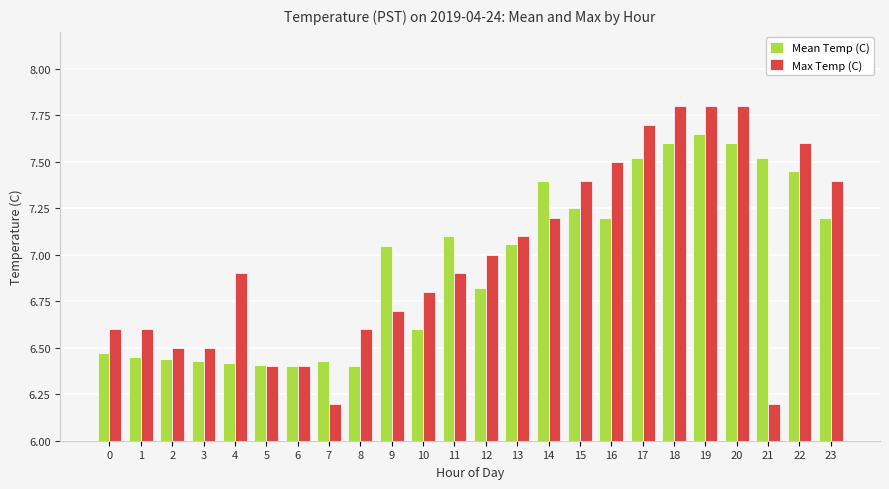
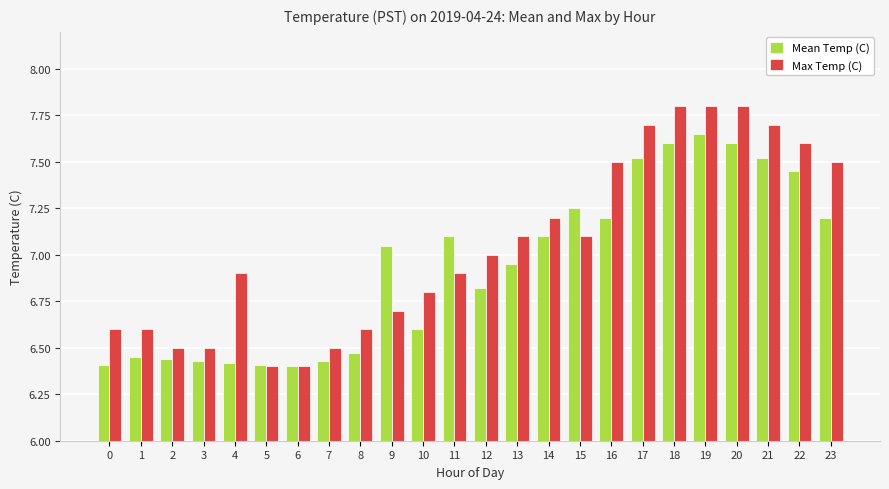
Mean Temp (C), 0: 6.47 -> 6.41
Max Temp (C), 7: 6.2 -> 6.5
Mean Temp (C), 8: 6.40 -> 6.47
Mean Temp (C), 13: 7.06 -> 6.95
Mean Temp (C), 14: 7.4 -> 7.1
Max Temp (C), 15: 7.4 -> 7.1
Max Temp (C), 21: 6.2 -> 7.7
Max Temp (C), 23: 7.4 -> 7.5
